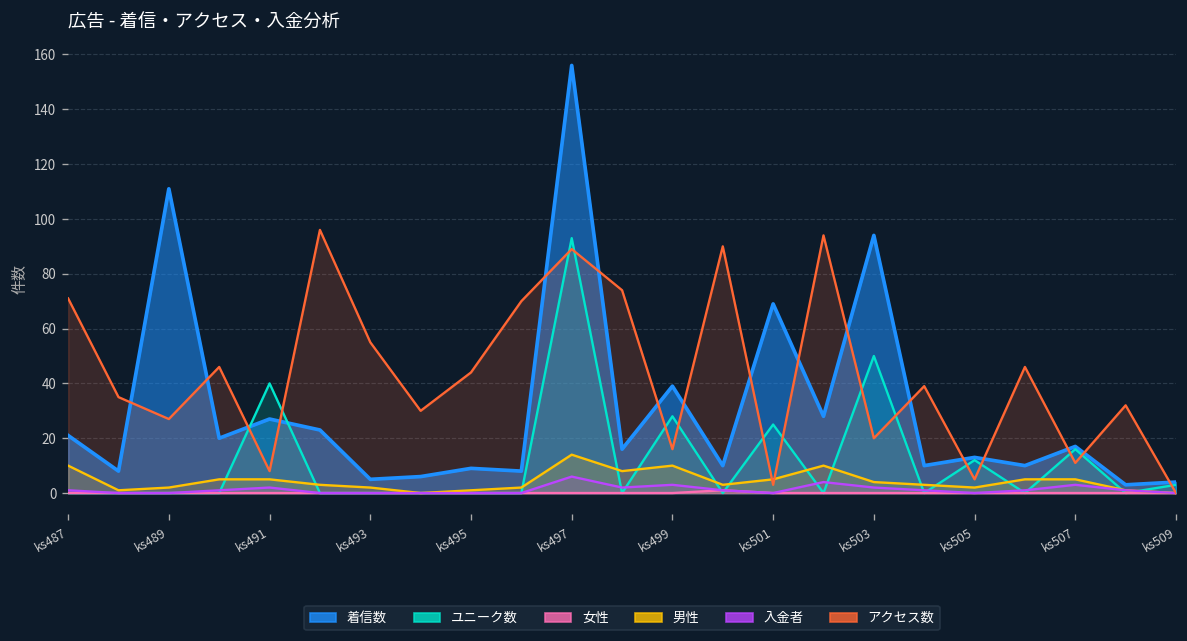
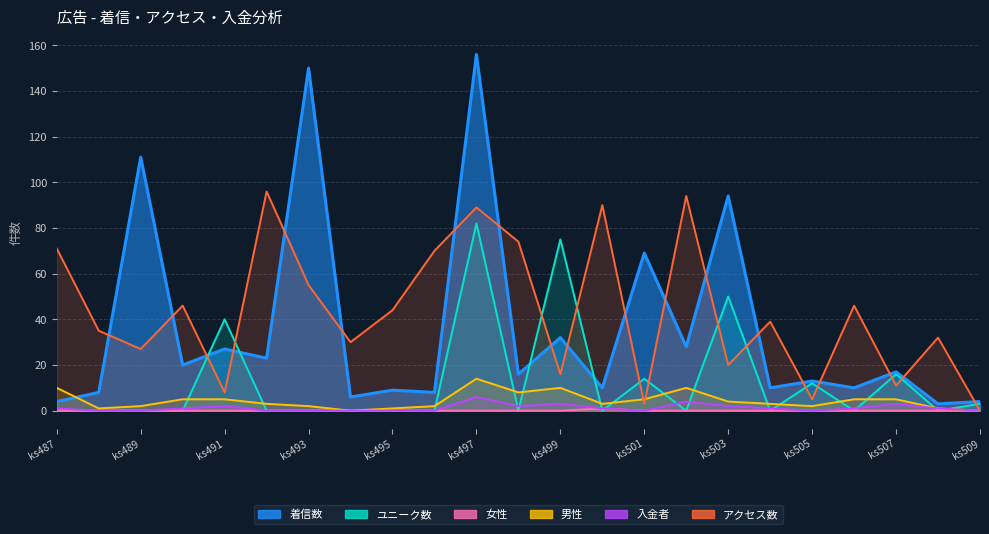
着信数, ks487: 21 -> 4
着信数, ks493: 5 -> 150
ユニーク数, ks497: 93 -> 82
着信数, ks499: 39 -> 32
ユニーク数, ks499: 28 -> 75
ユニーク数, ks501: 25 -> 14
